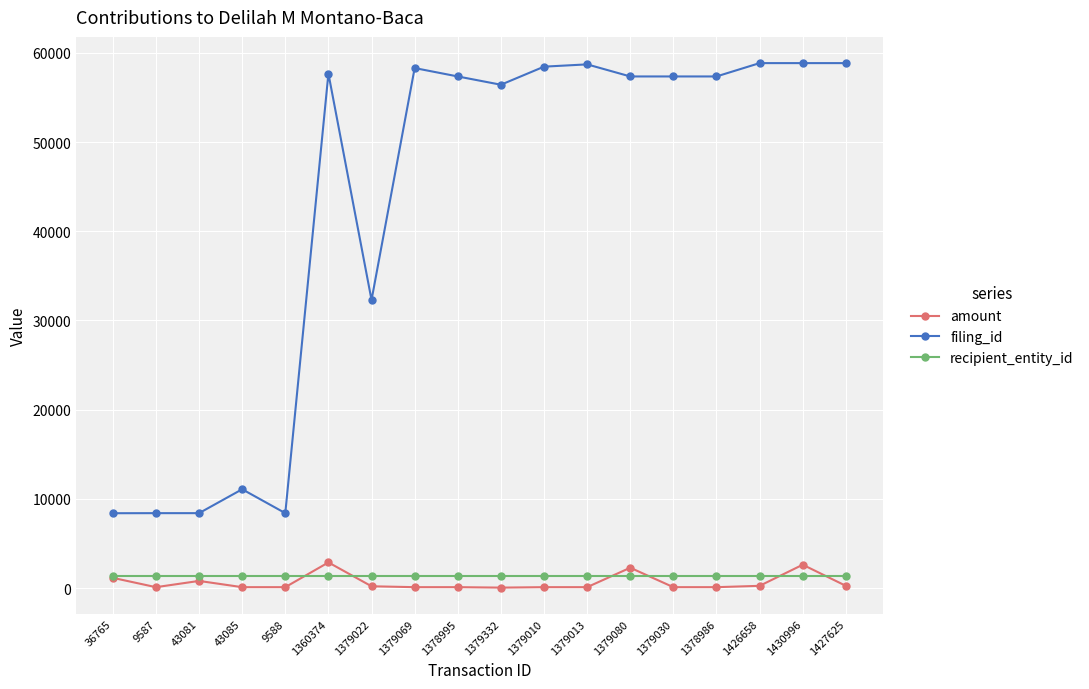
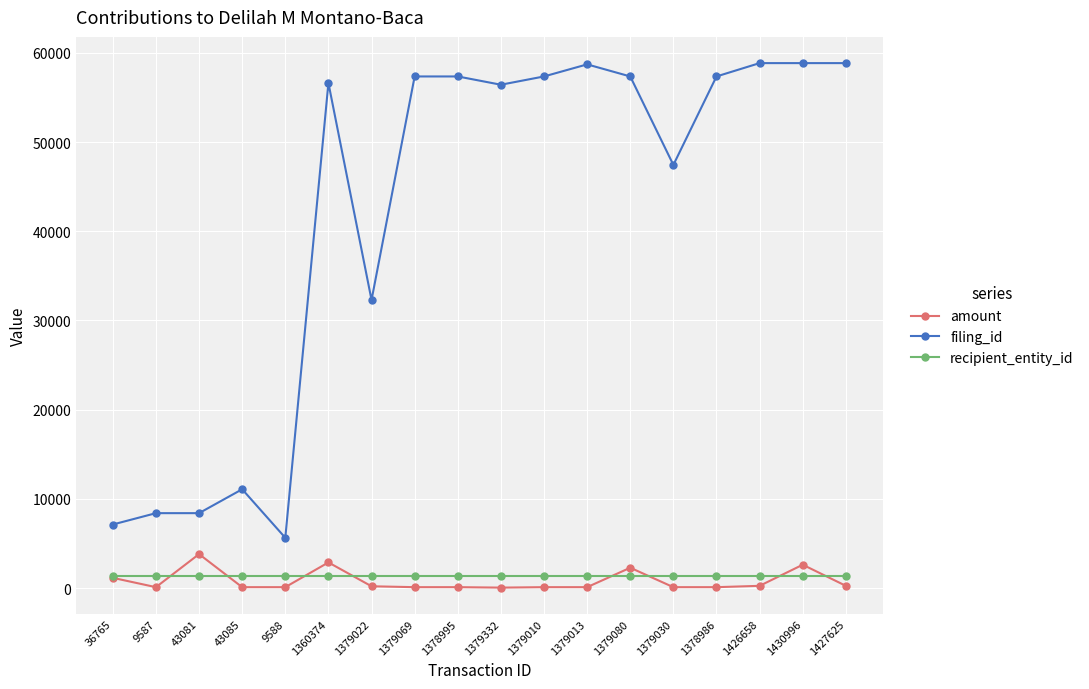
filing_id, 36765: 8000 -> 7000
amount, 43081: 1000 -> 4000
filing_id, 9588: 8000 -> 6000
filing_id, 1360374: 58000 -> 57000
filing_id, 1379069: 58000 -> 57000
filing_id, 1379010: 58000 -> 57000
filing_id, 1379030: 57000 -> 47000
